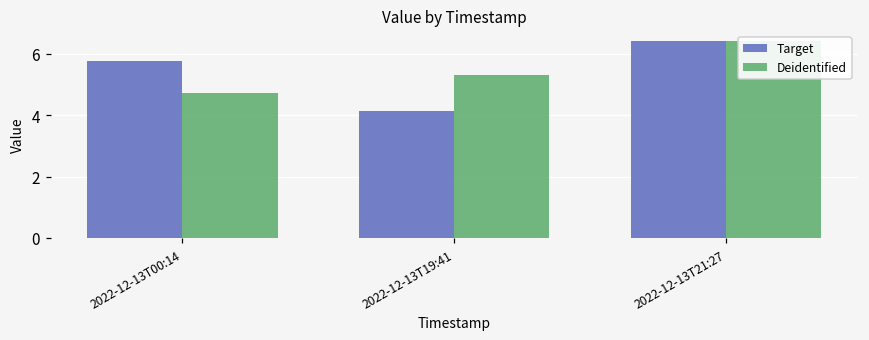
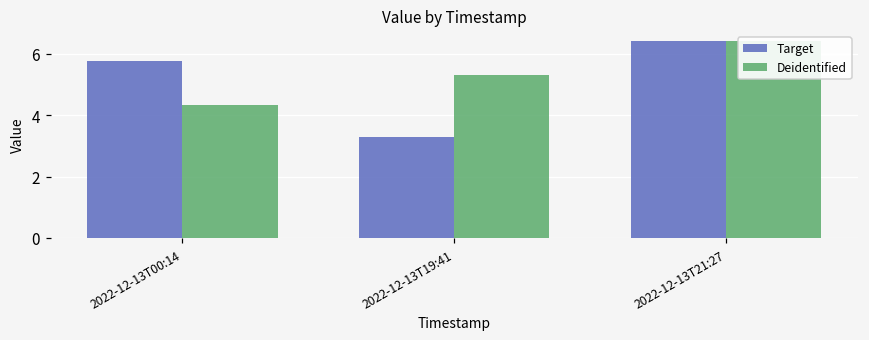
Deidentified, 2022-12-13T00:14: 4.7 -> 4.3
Target, 2022-12-13T19:41: 4.2 -> 3.3
